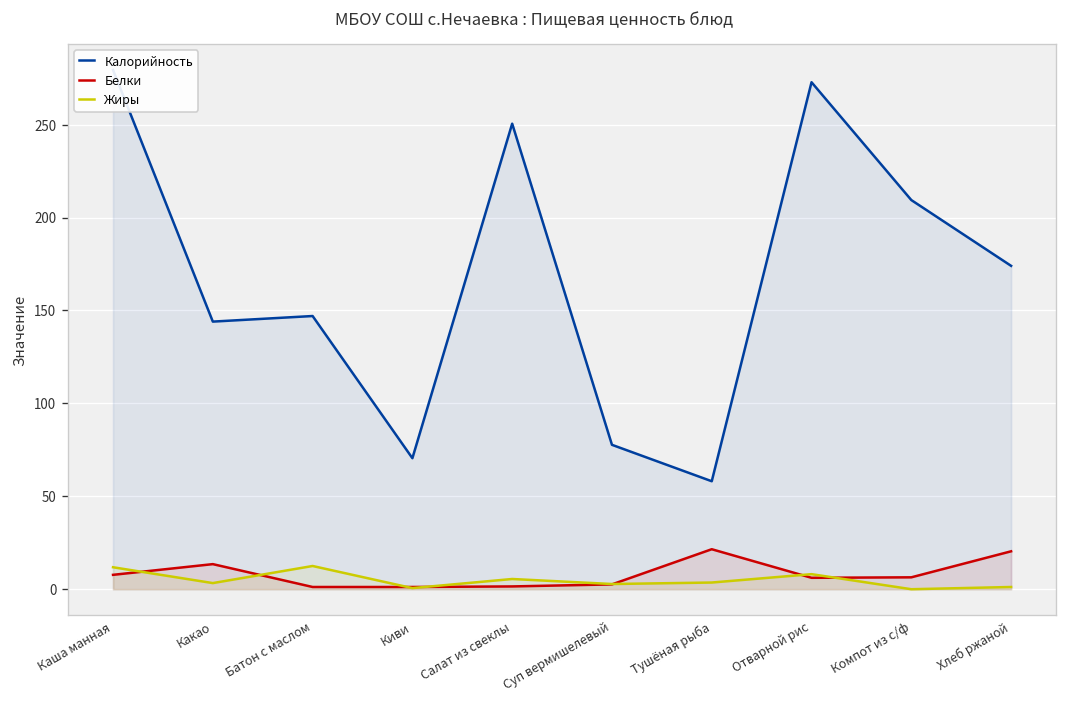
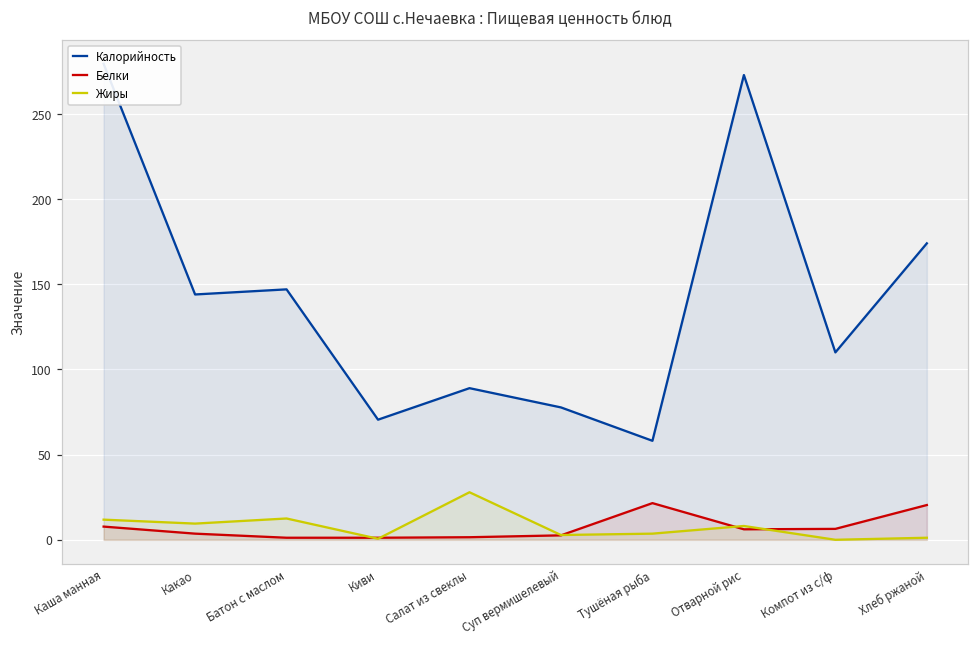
Белки, Какао: 14 -> 4
Жиры, Какао: 3 -> 10
Калорийность, Салат из свеклы: 251 -> 89
Жиры, Салат из свеклы: 6 -> 28
Калорийность, Компот из с/ф: 209 -> 110
